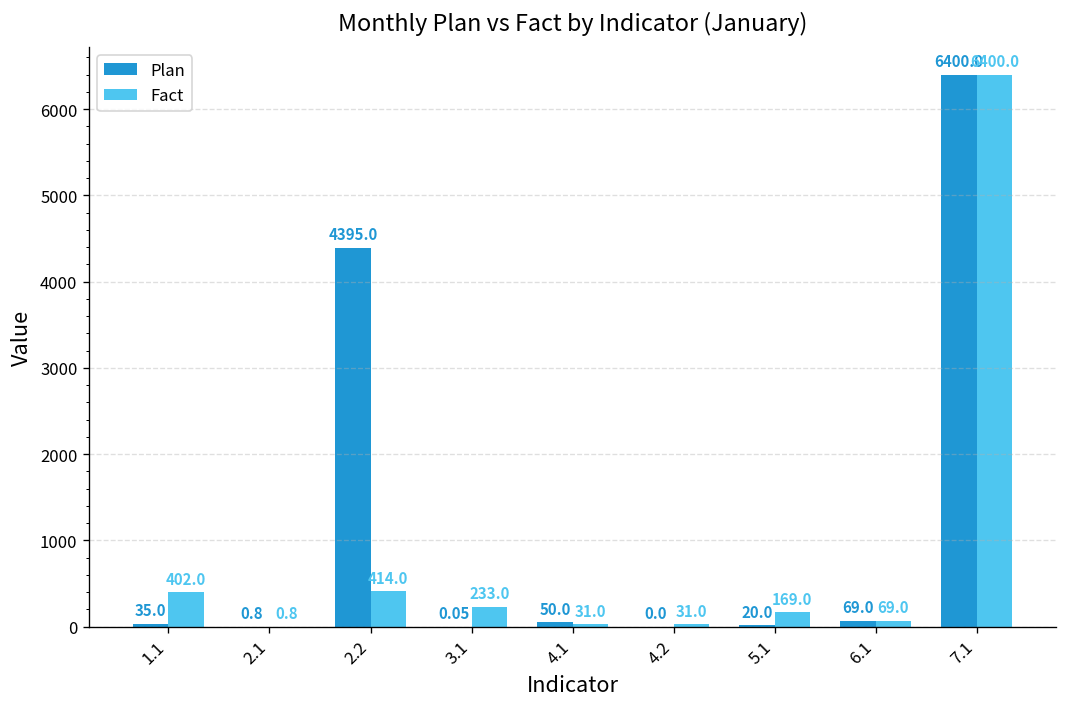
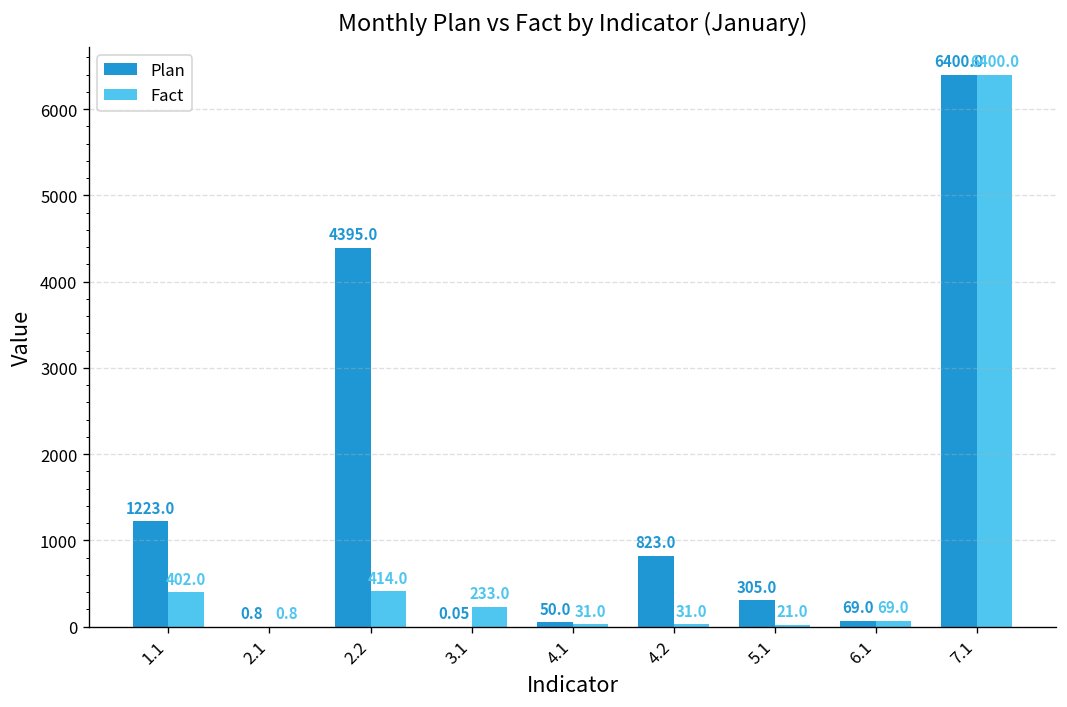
Plan, 1.1: 35.0 -> 1223.0
Plan, 4.2: 0.0 -> 823.0
Plan, 5.1: 20.0 -> 305.0
Fact, 5.1: 169.0 -> 21.0
